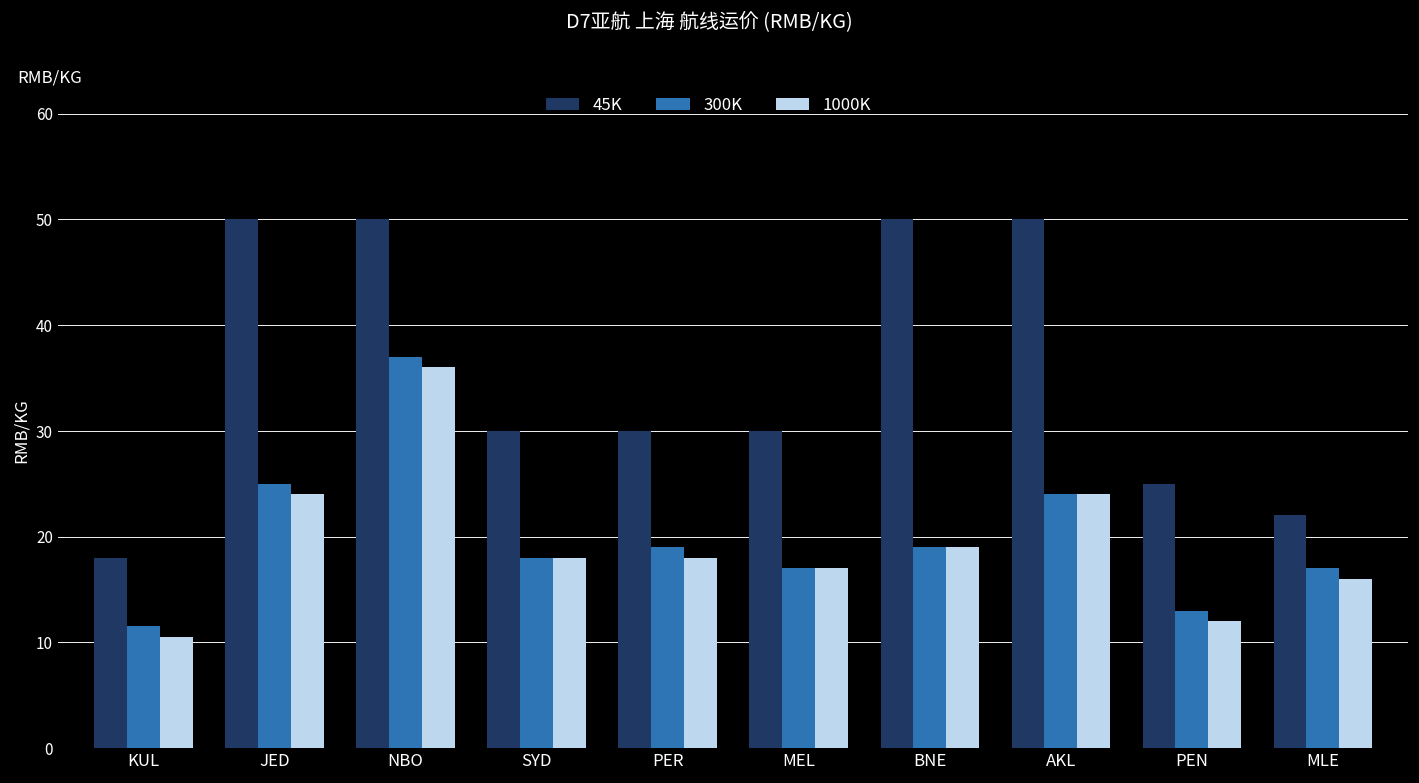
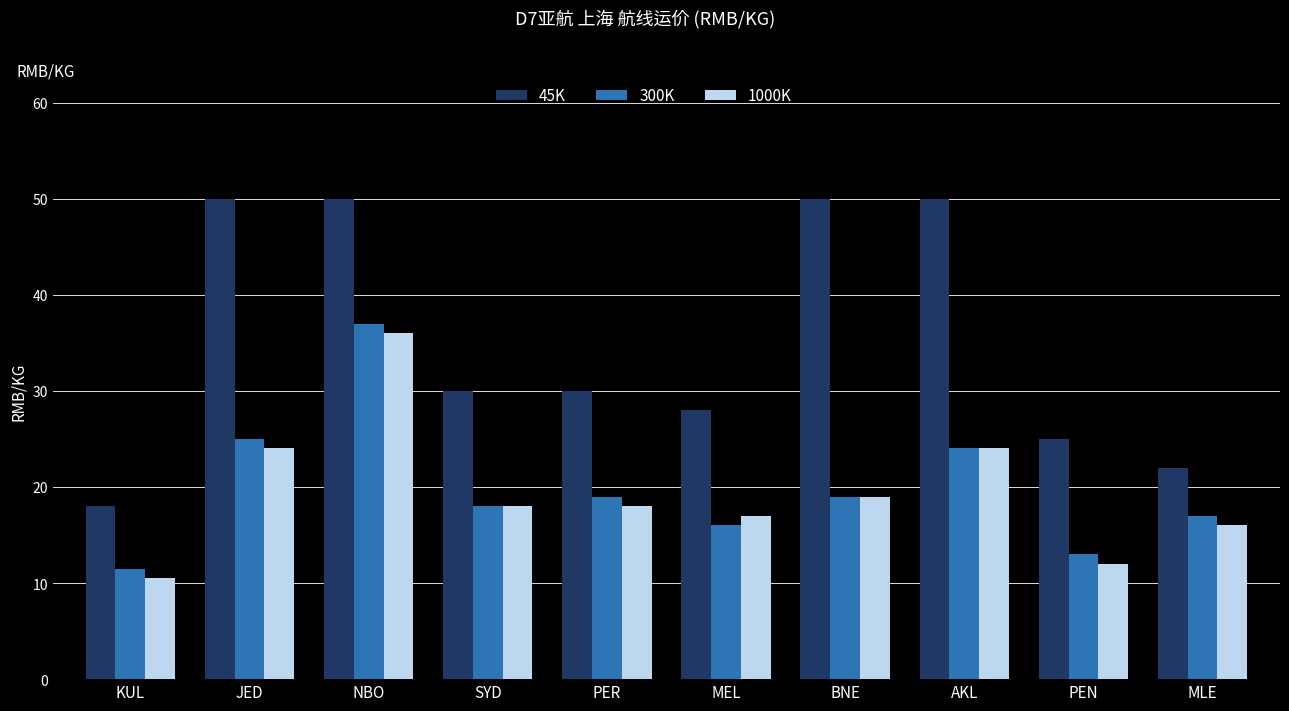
45K, MEL: 30 -> 28
300K, MEL: 17 -> 16
